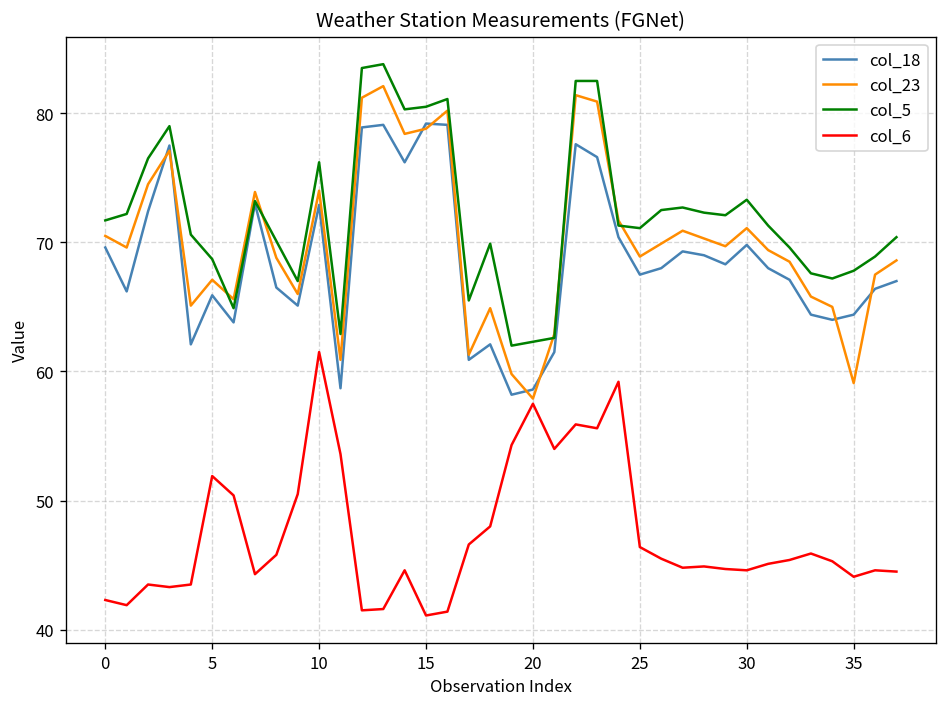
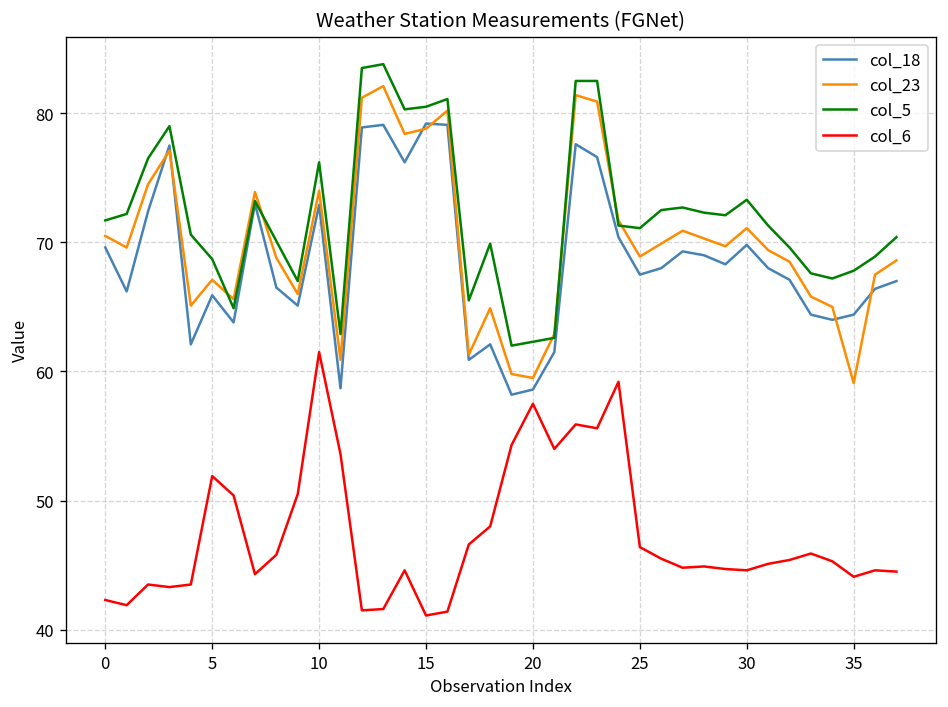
col_23, 20: 57.9 -> 59.5
